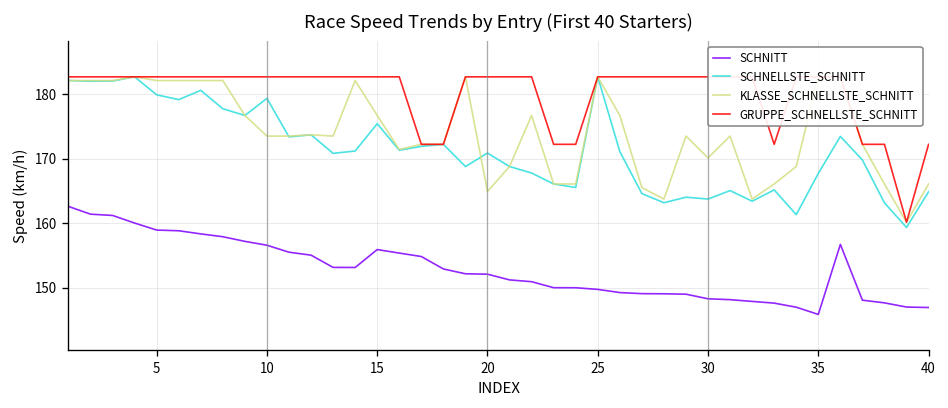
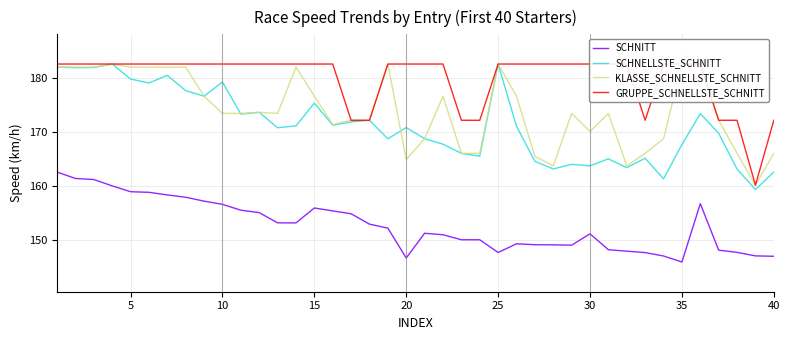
SCHNITT, 20: 152 -> 147
SCHNITT, 25: 150 -> 148
SCHNITT, 30: 148 -> 151
SCHNELLSTE_SCHNITT, 40: 165 -> 163
